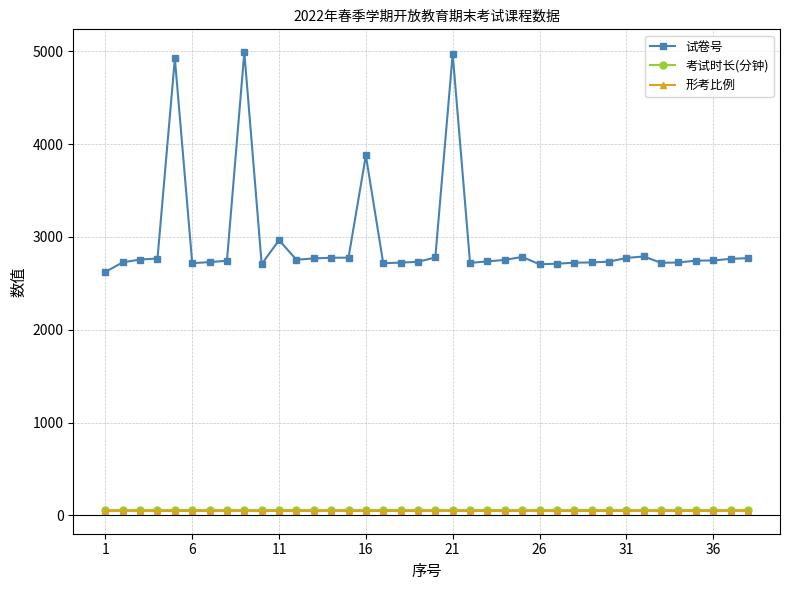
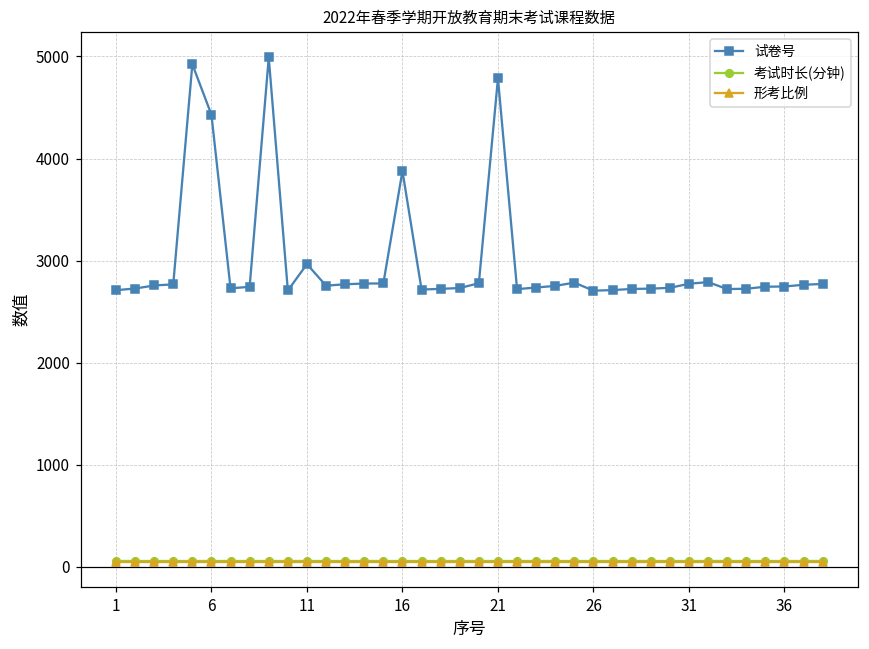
试卷号, 1: 2600 -> 2700
试卷号, 6: 2700 -> 4400
试卷号, 21: 5000 -> 4800
